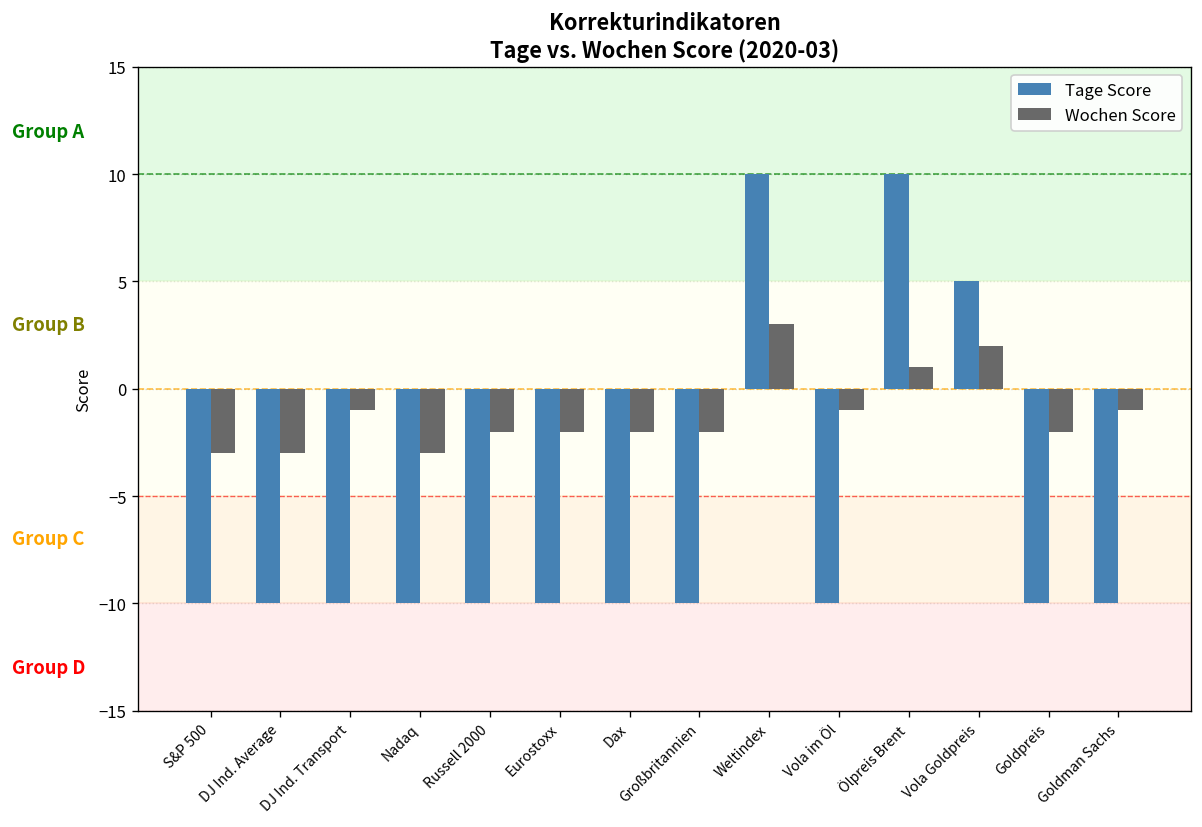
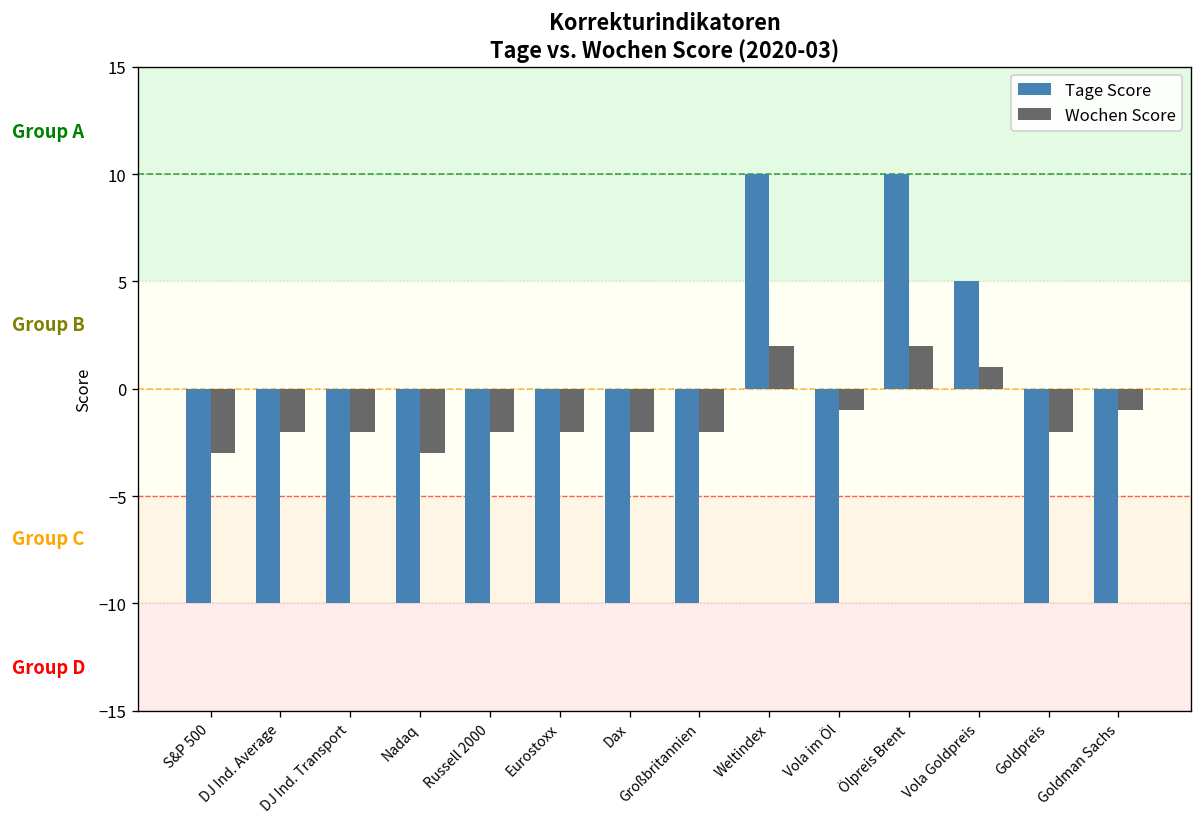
Wochen Score, DJ Ind. Average: -3 -> -2
Wochen Score, DJ Ind. Transport: -1 -> -2
Wochen Score, Weltindex: 3 -> 2
Wochen Score, Ölpreis Brent: 1 -> 2
Wochen Score, Vola Goldpreis: 2 -> 1
